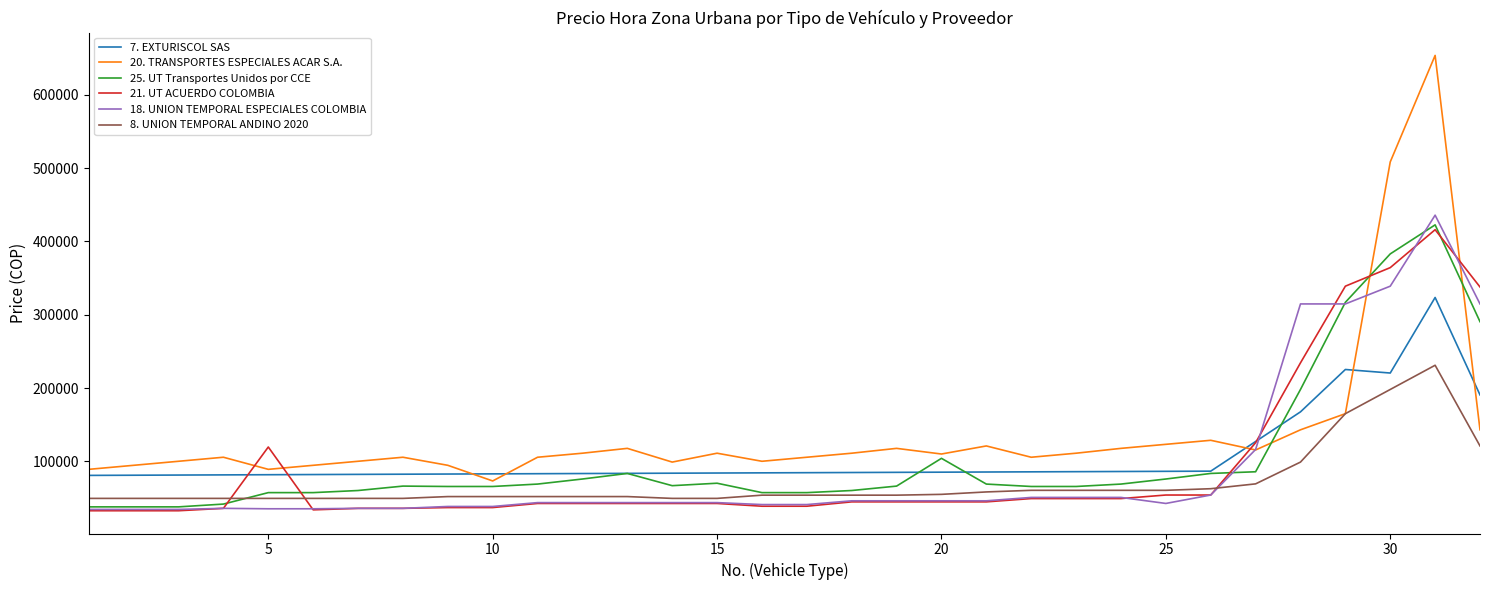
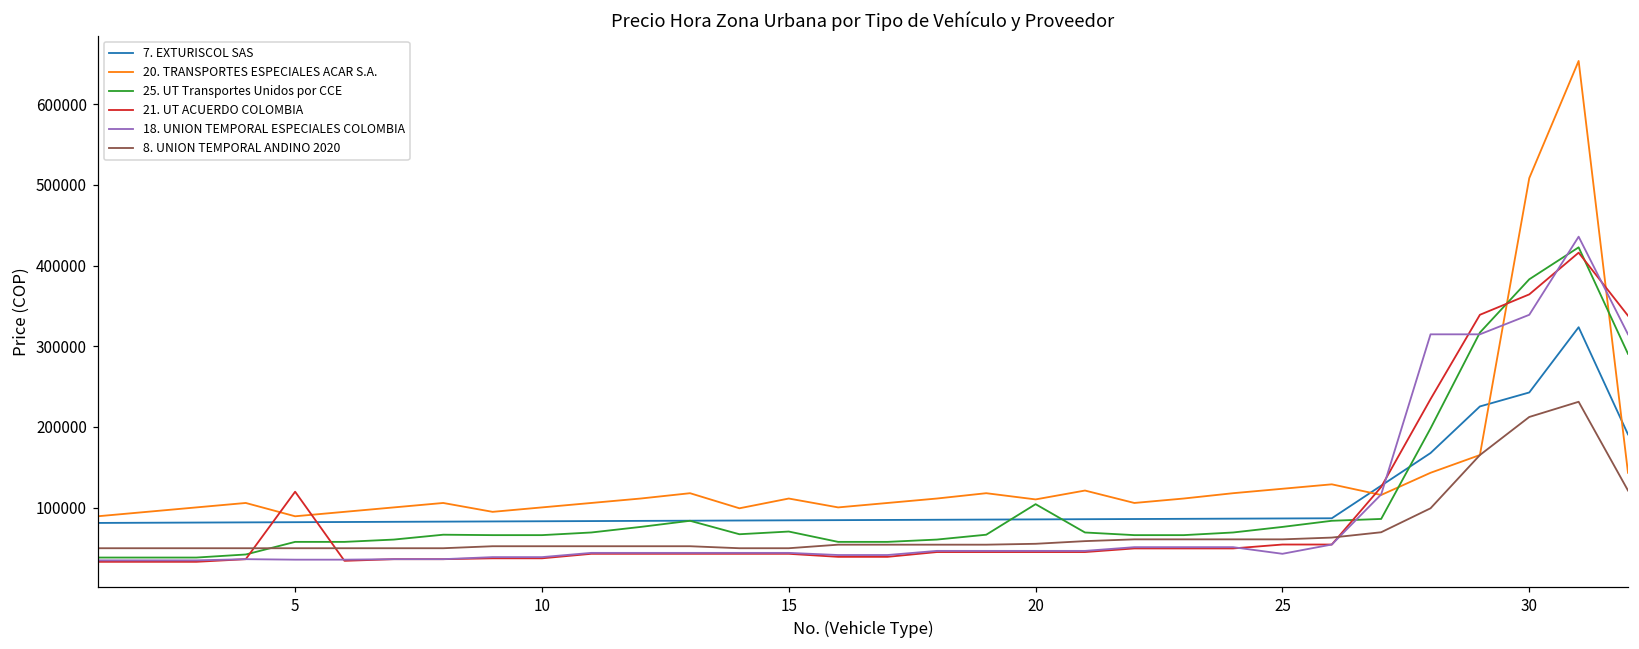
20. TRANSPORTES ESPECIALES ACAR S.A., 10: 70000 -> 100000
7. EXTURISCOL SAS, 30: 220000 -> 240000
8. UNION TEMPORAL ANDINO 2020, 30: 200000 -> 210000
